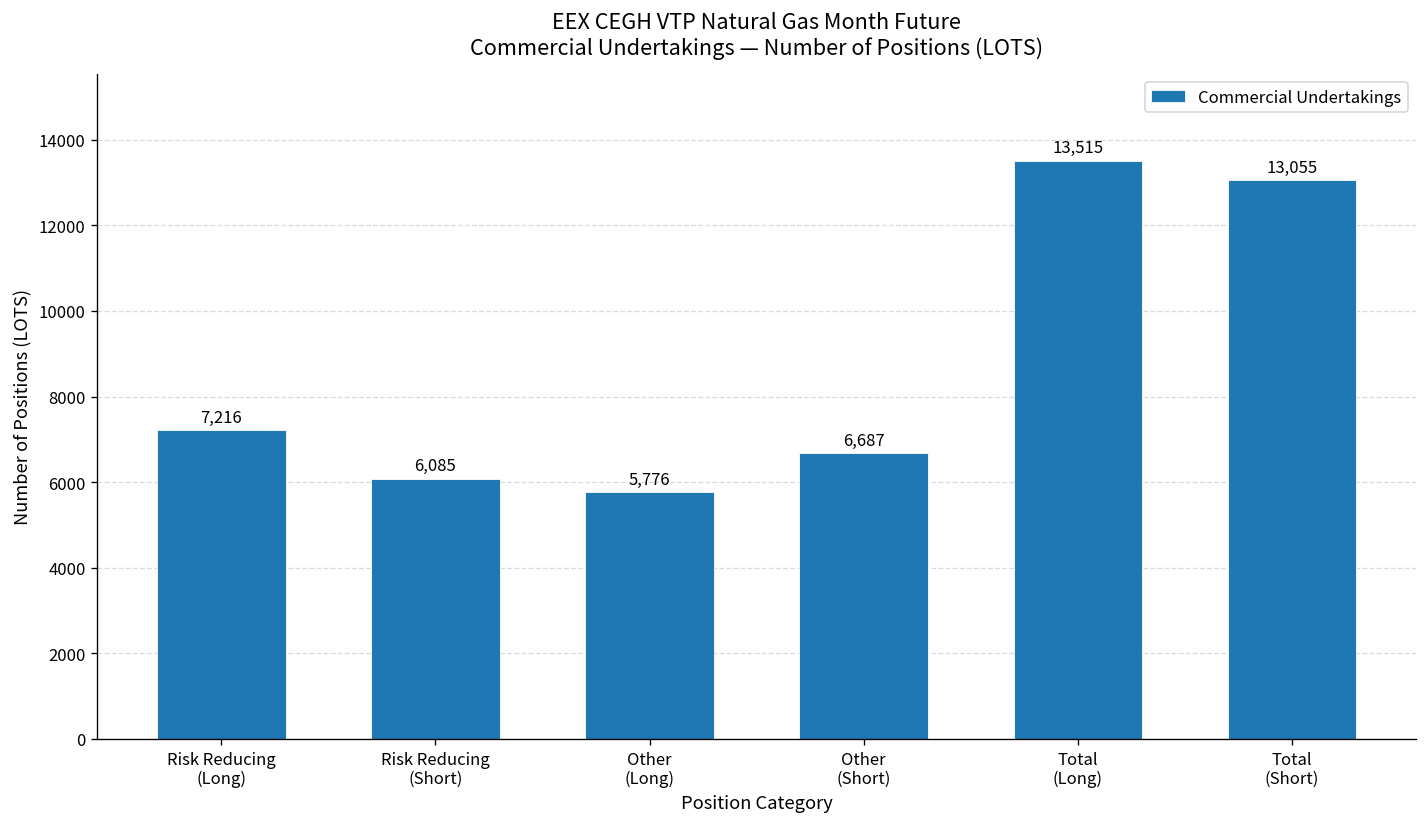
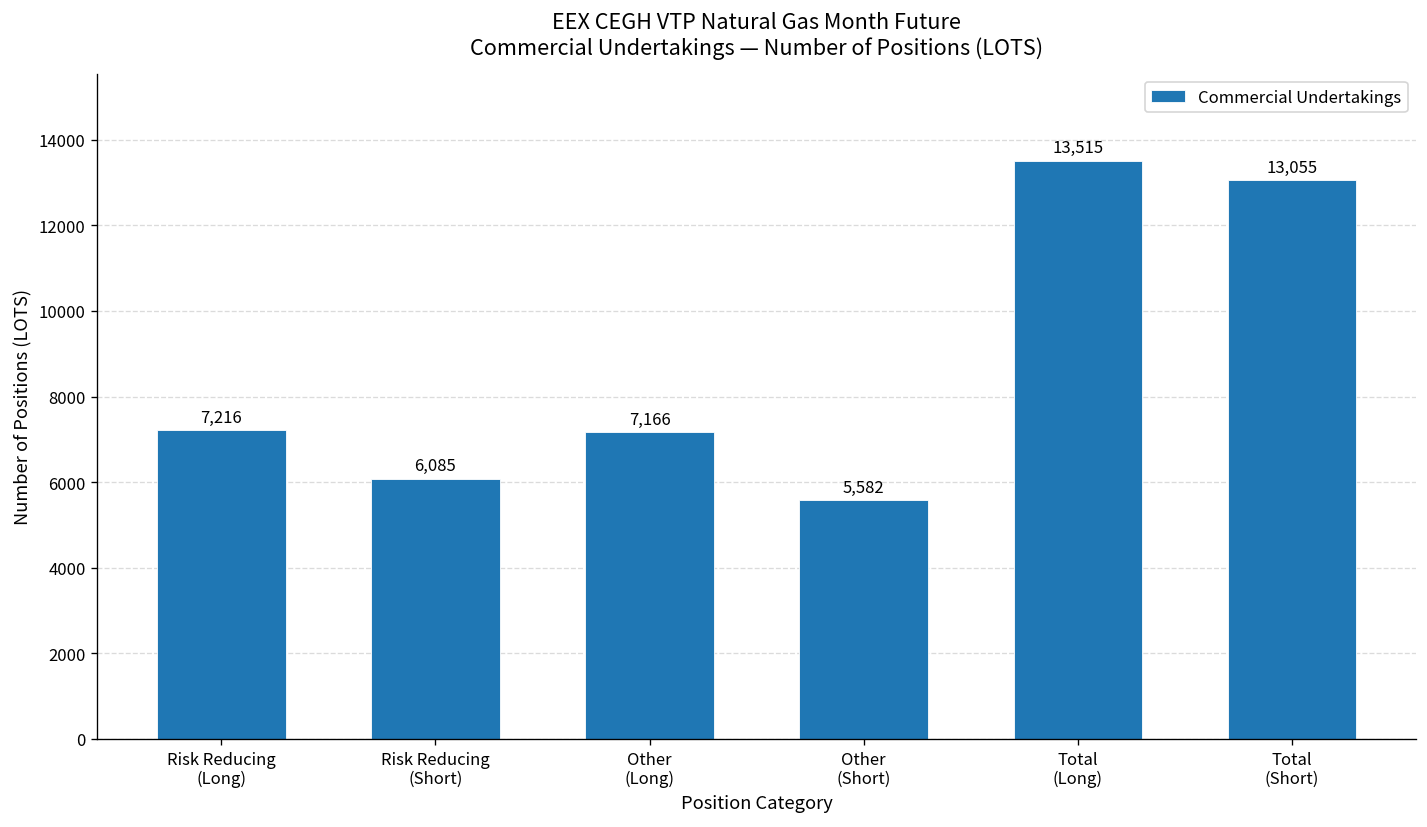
Other (Long): 5,776 -> 7,166
Other (Short): 6,687 -> 5,582
